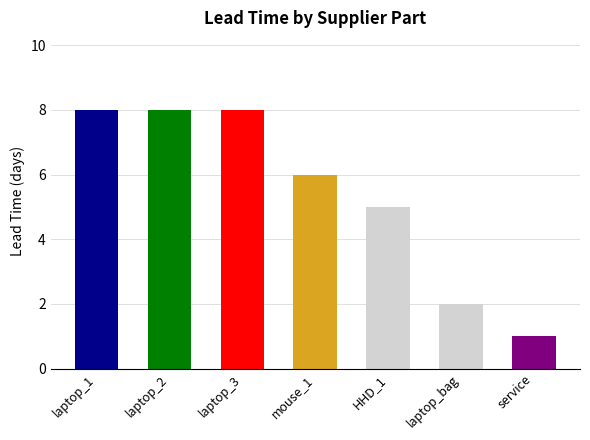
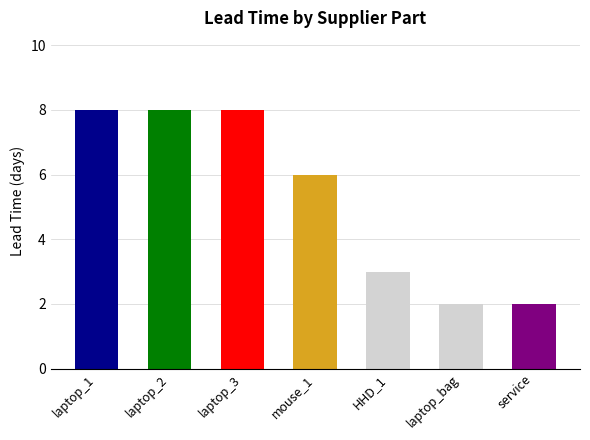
HHD_1: 5 -> 3
service: 1 -> 2
